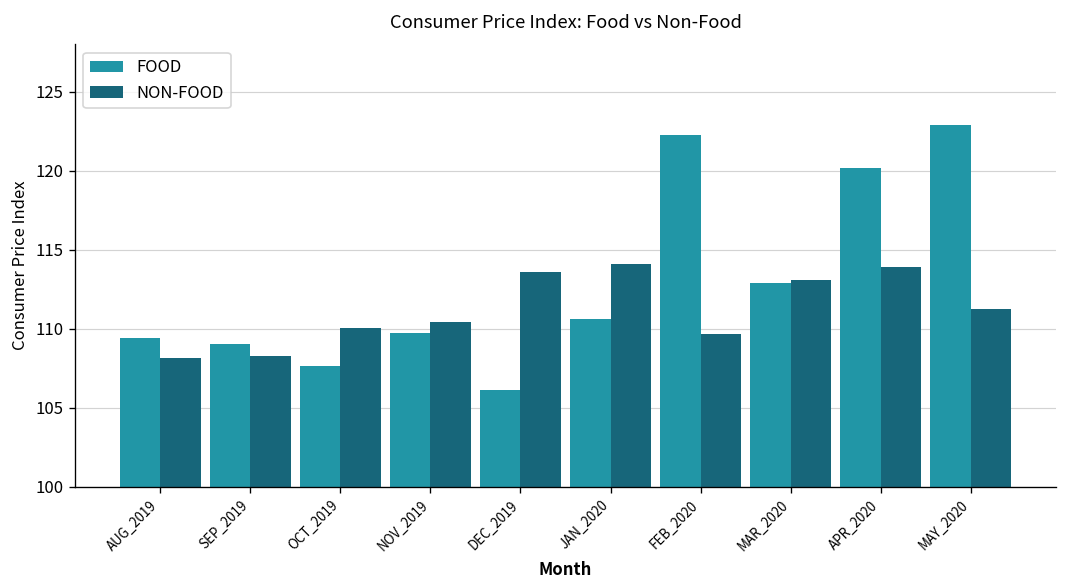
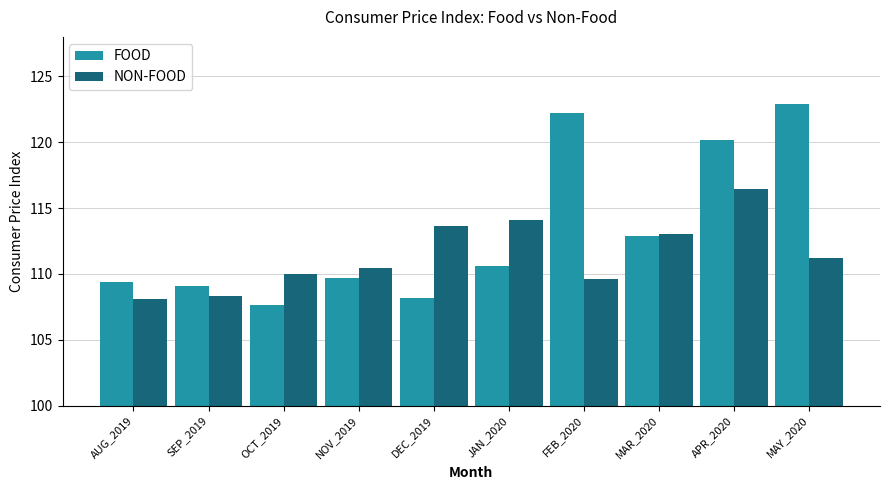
FOOD, DEC_2019: 106.1 -> 108.2
NON-FOOD, APR_2020: 113.9 -> 116.4
